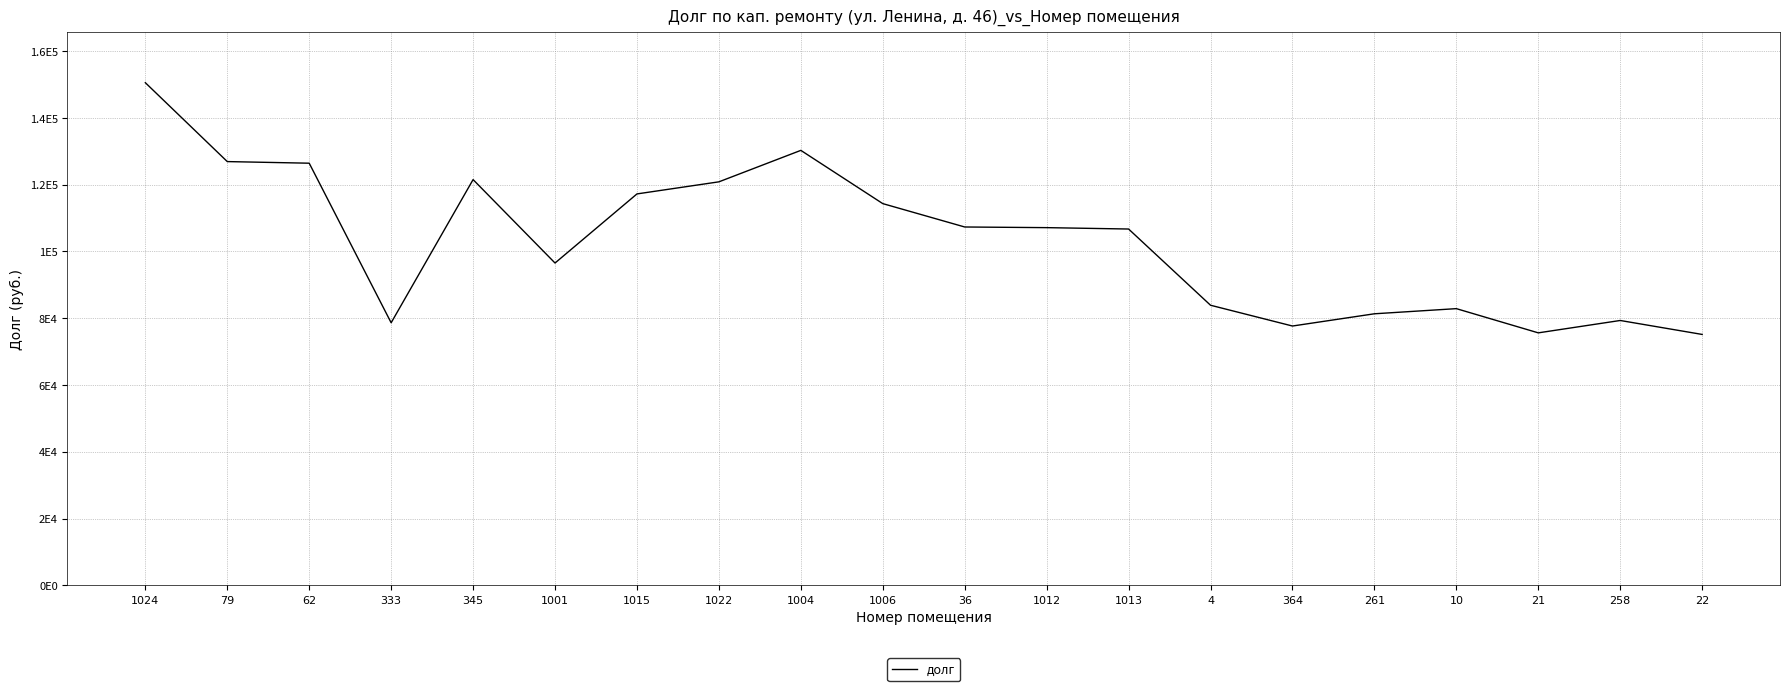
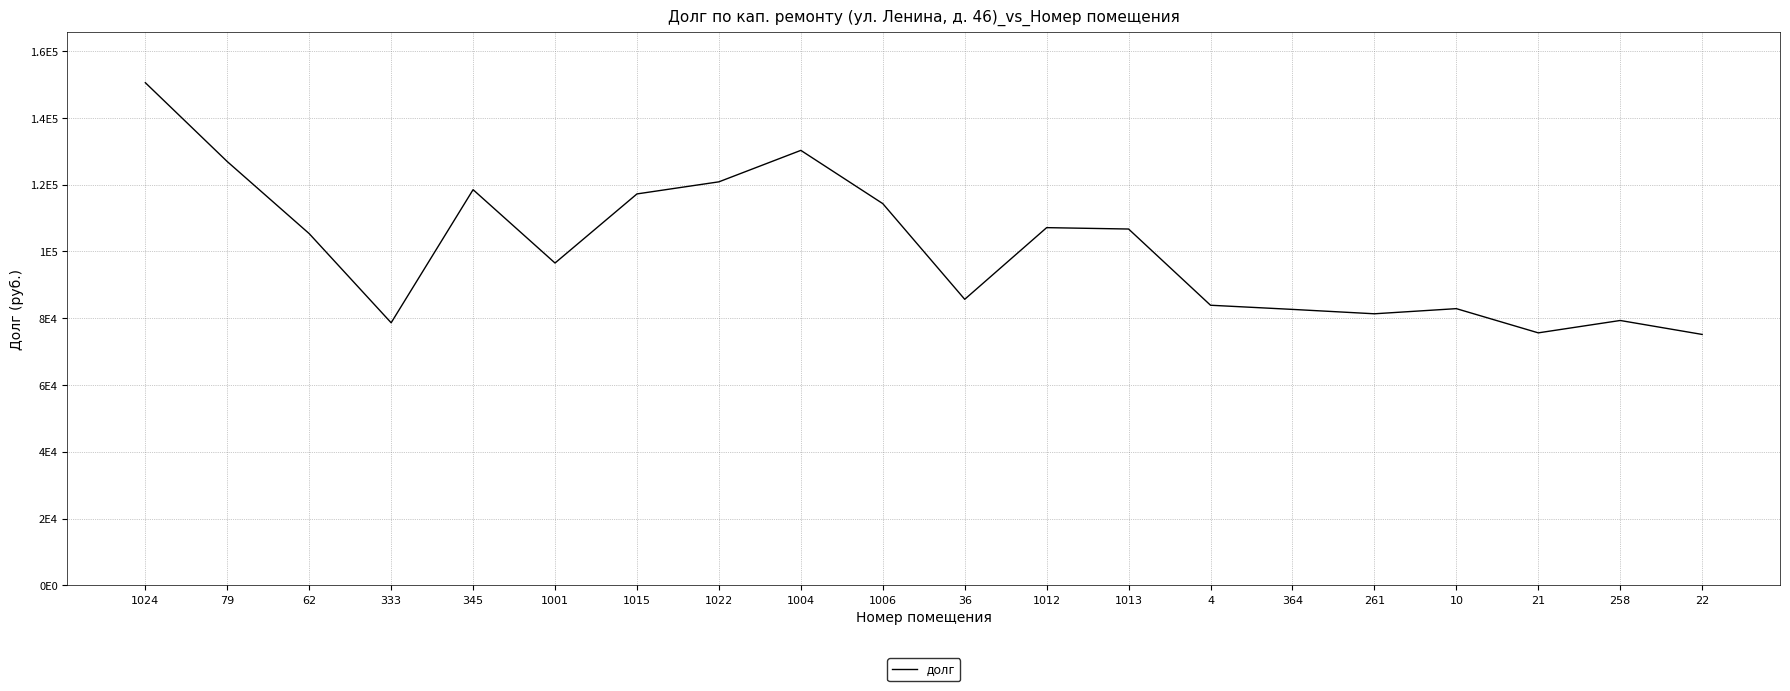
62: 126000 -> 105000
345: 122000 -> 118000
36: 107000 -> 86000
364: 78000 -> 83000
